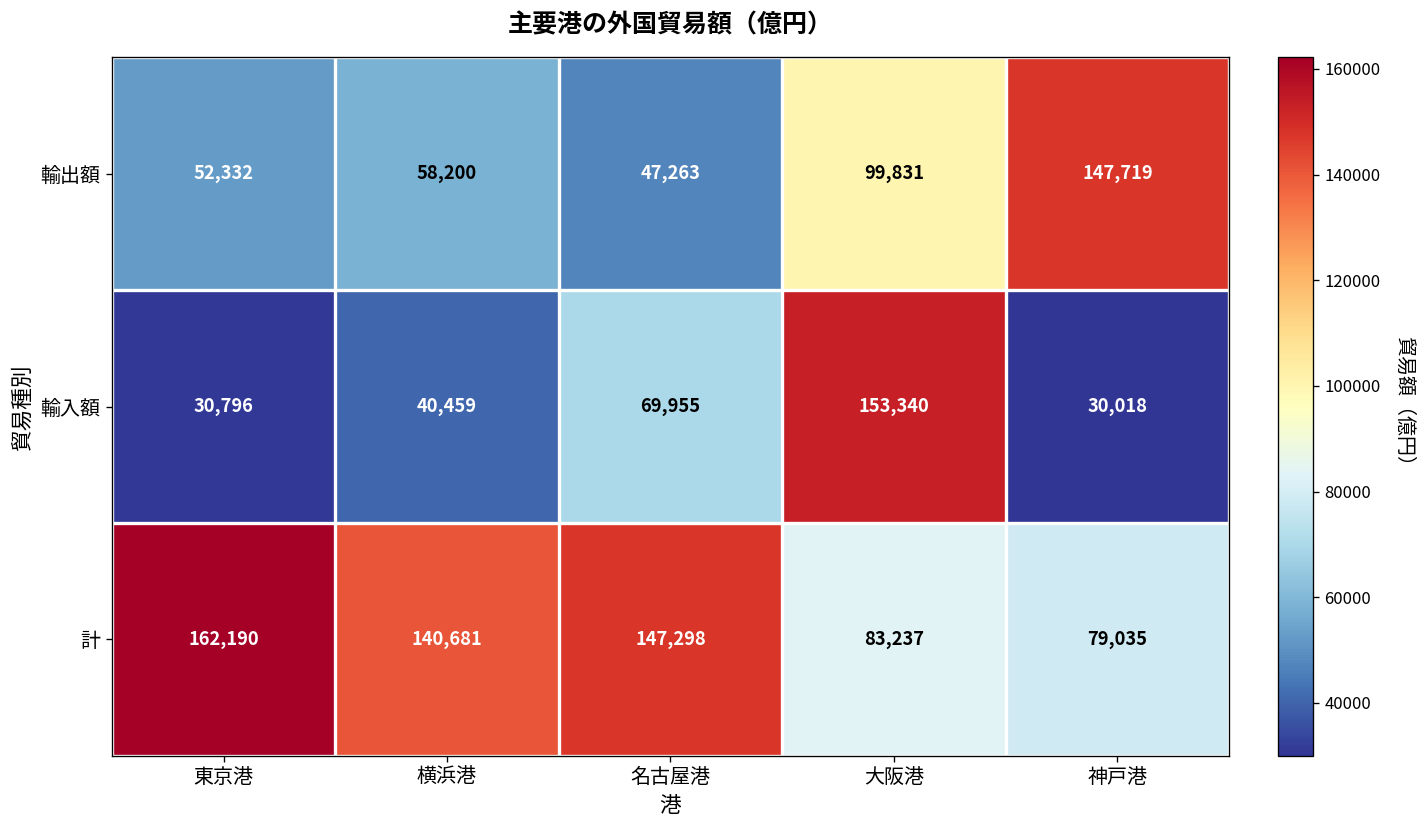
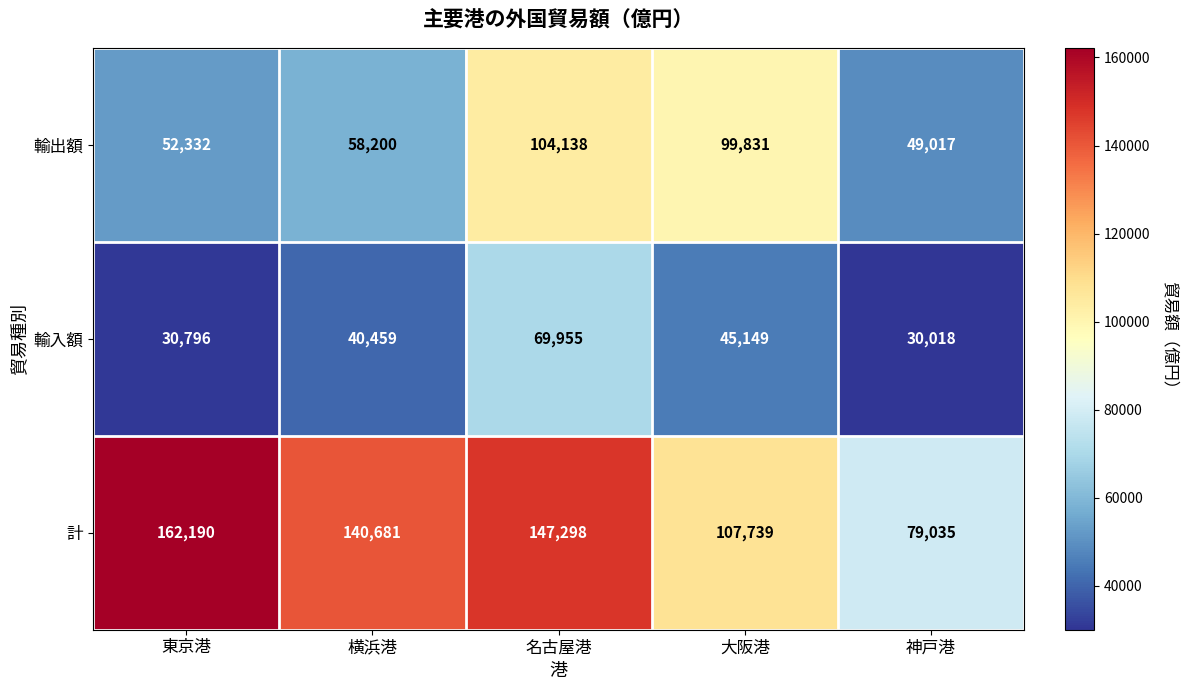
輸出額, 名古屋港: 47,263 -> 104,138
輸出額, 神戸港: 147,719 -> 49,017
輸入額, 大阪港: 153,340 -> 45,149
計, 大阪港: 83,237 -> 107,739
